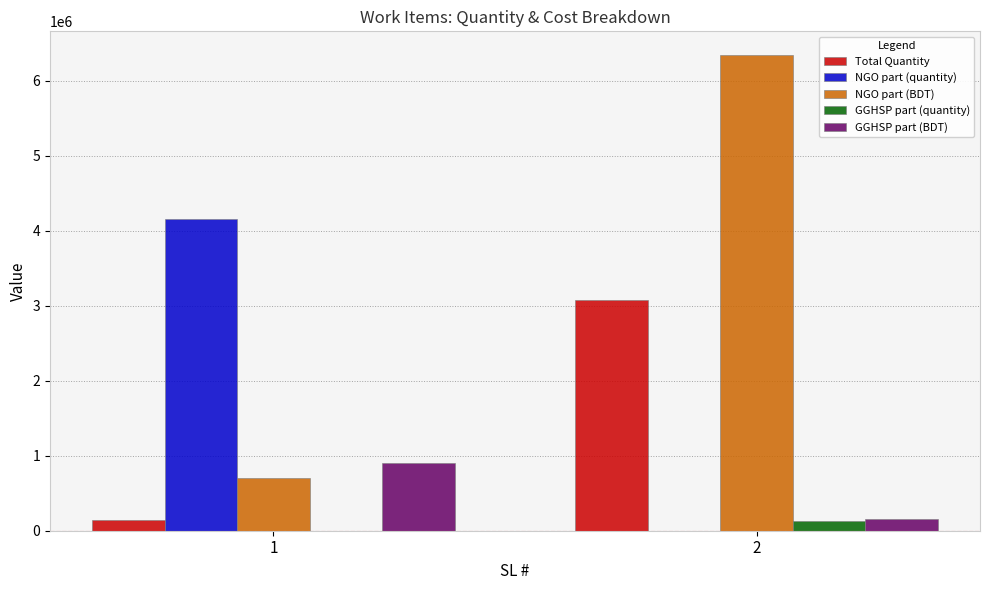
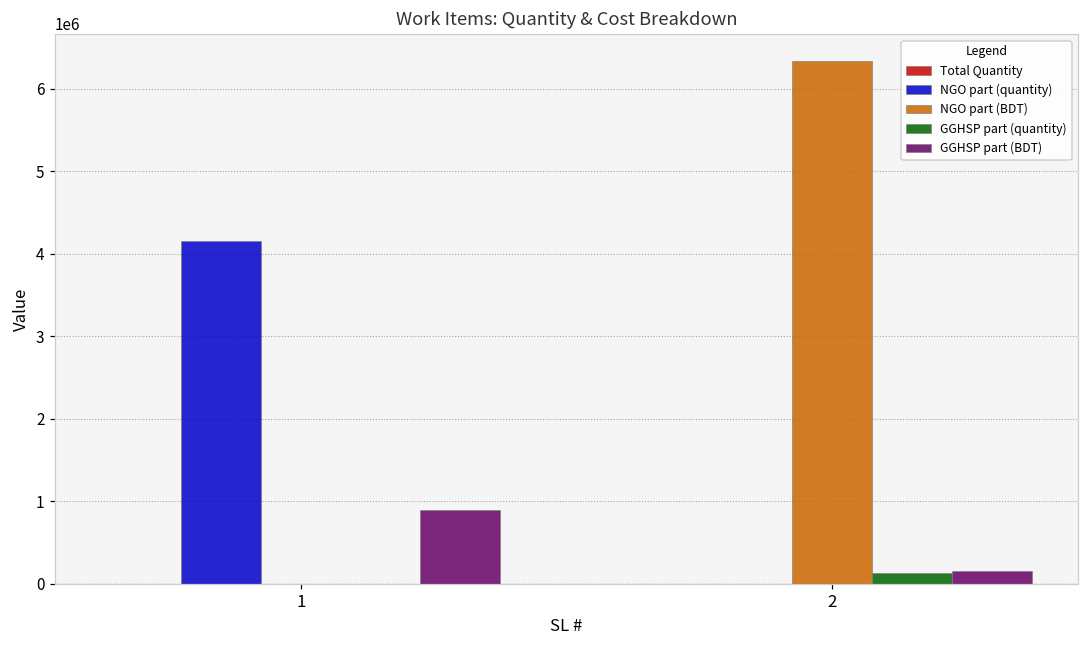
Total Quantity, 1: 100000 -> 0
NGO part (BDT), 1: 700000 -> 0
Total Quantity, 2: 3100000 -> 0
